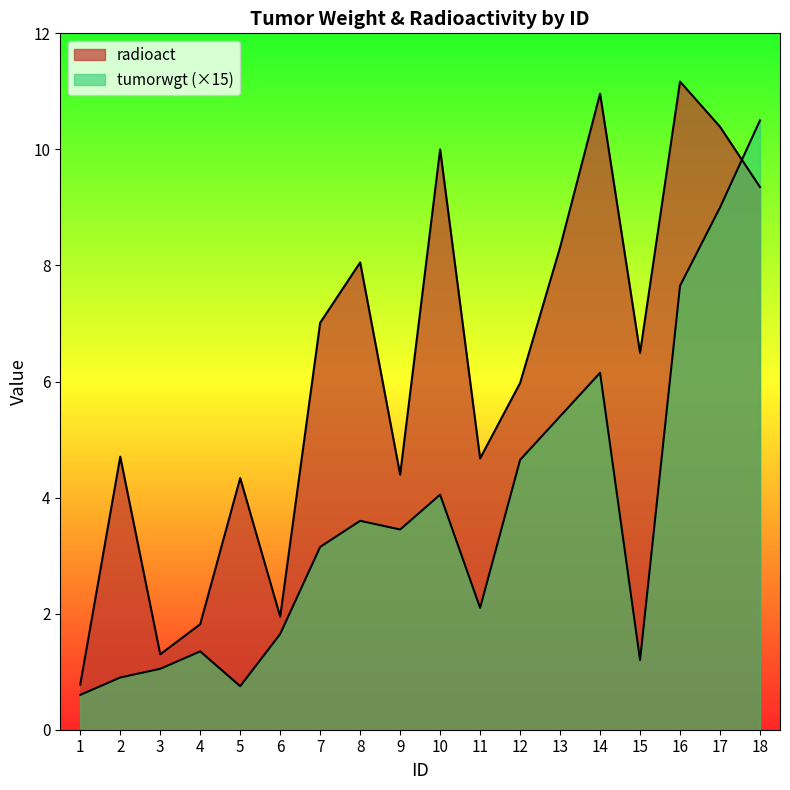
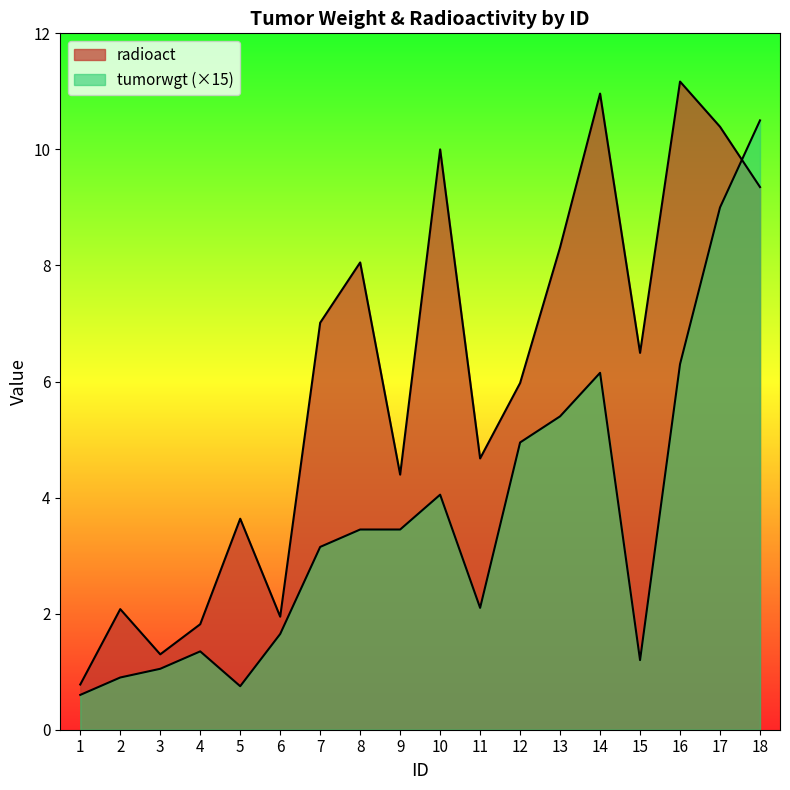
radioact, 2: 4.7 -> 2.1
radioact, 5: 4.3 -> 3.6
tumorwgt (×15), 8: 3.6 -> 3.5
tumorwgt (×15), 12: 4.7 -> 5.0
tumorwgt (×15), 16: 7.7 -> 6.3
